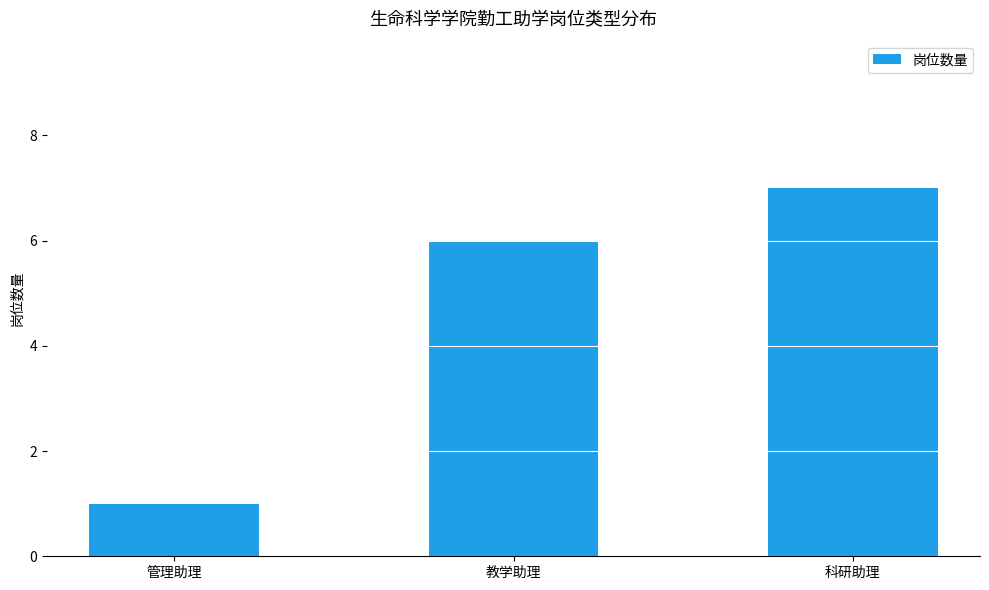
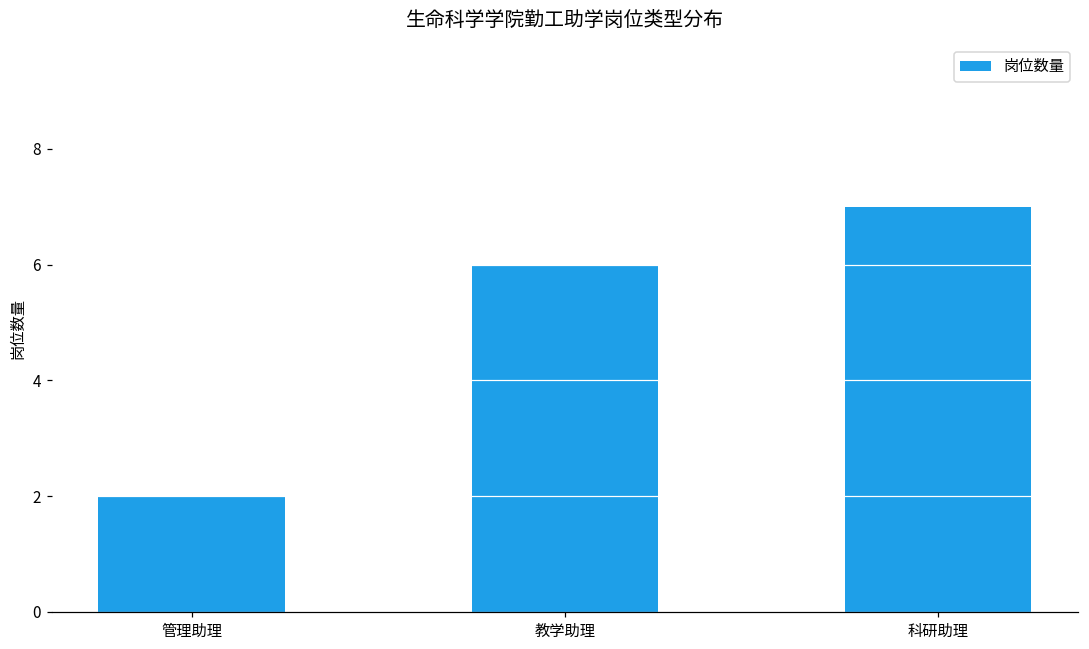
管理助理: 1 -> 2
